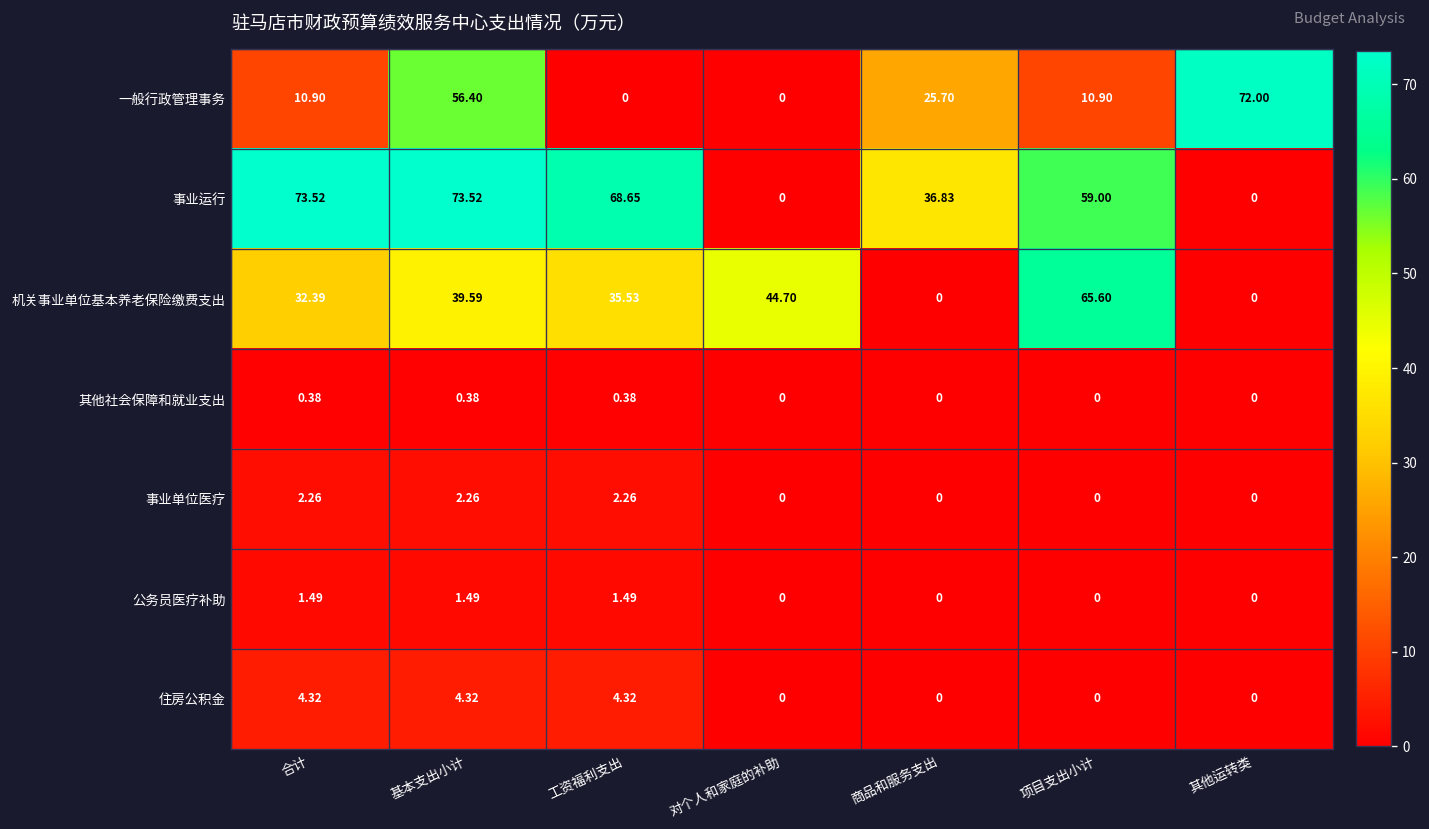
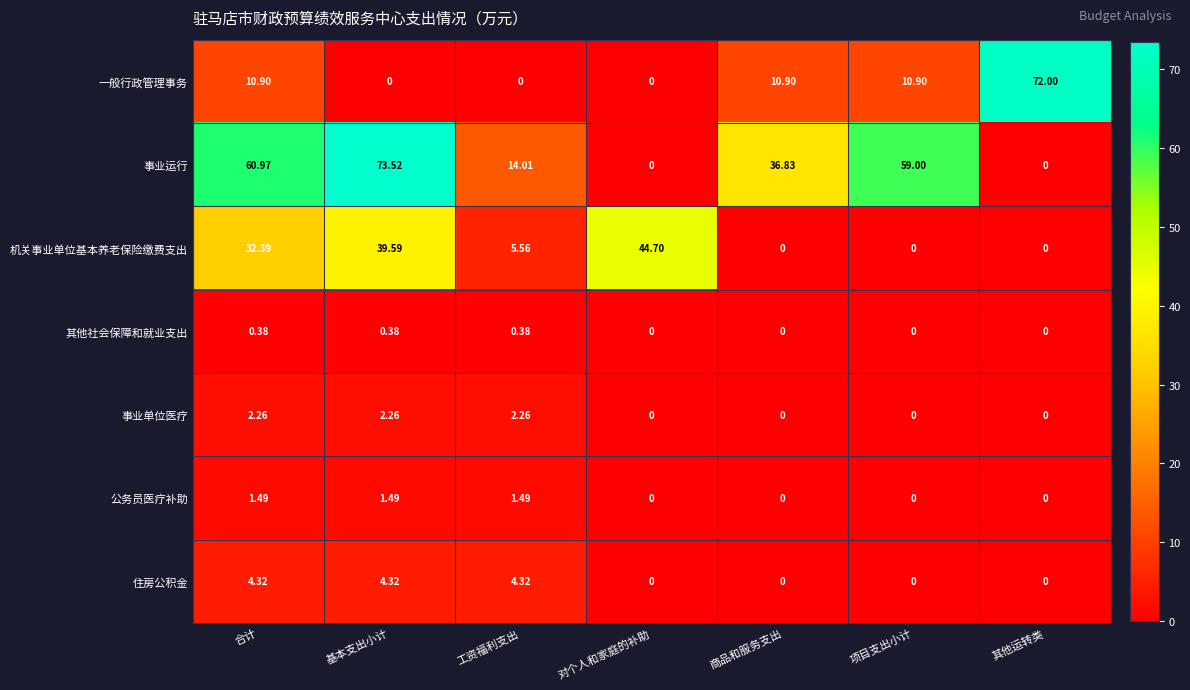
一般行政管理事务, 基本支出小计: 56.40 -> 0
一般行政管理事务, 商品和服务支出: 25.70 -> 10.90
事业运行, 合计: 73.52 -> 60.97
事业运行, 工资福利支出: 68.65 -> 14.01
机关事业单位基本养老保险缴费支出, 工资福利支出: 35.53 -> 5.56
机关事业单位基本养老保险缴费支出, 项目支出小计: 65.60 -> 0
